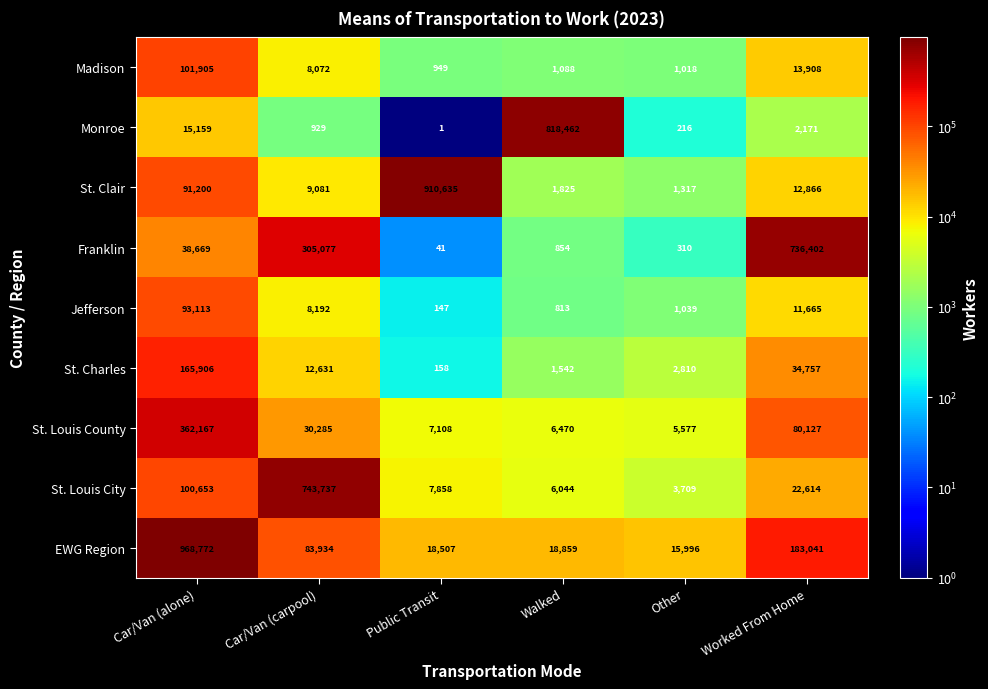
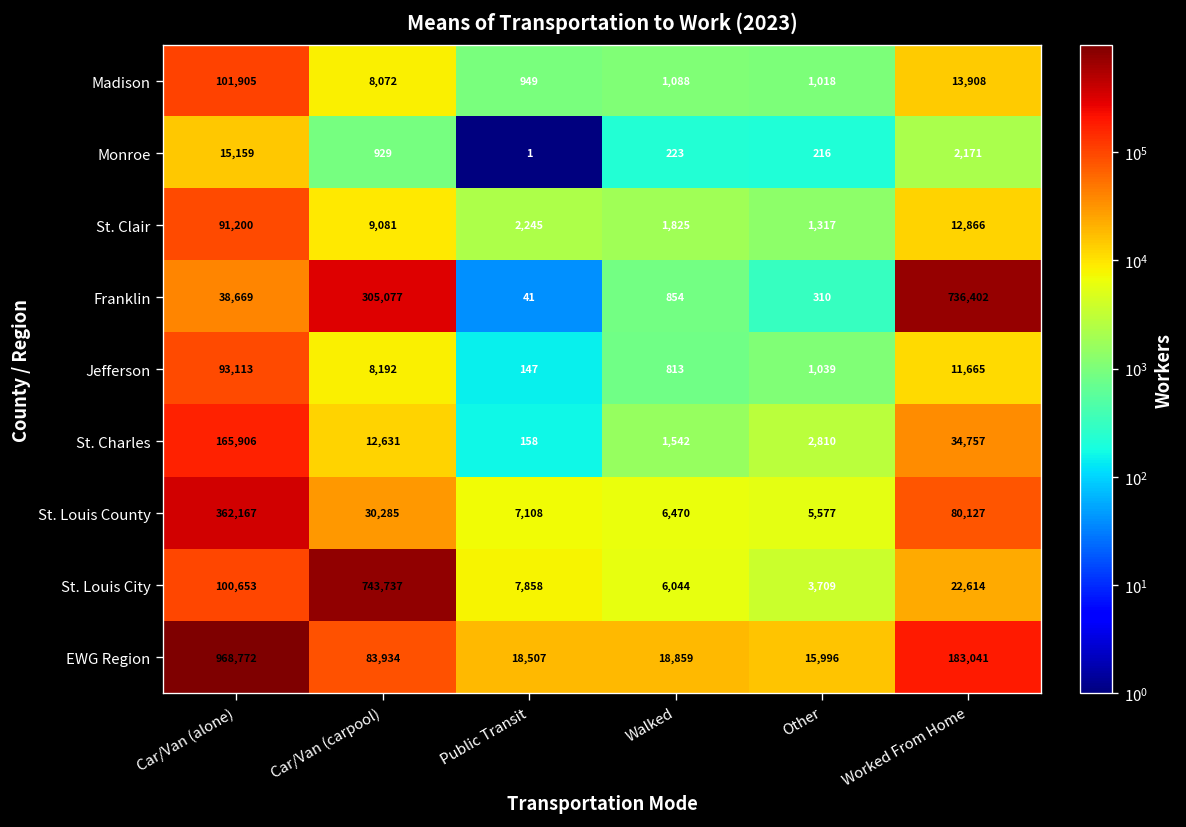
Monroe, Walked: 818,462 -> 223
St. Clair, Public Transit: 910,635 -> 2,245
